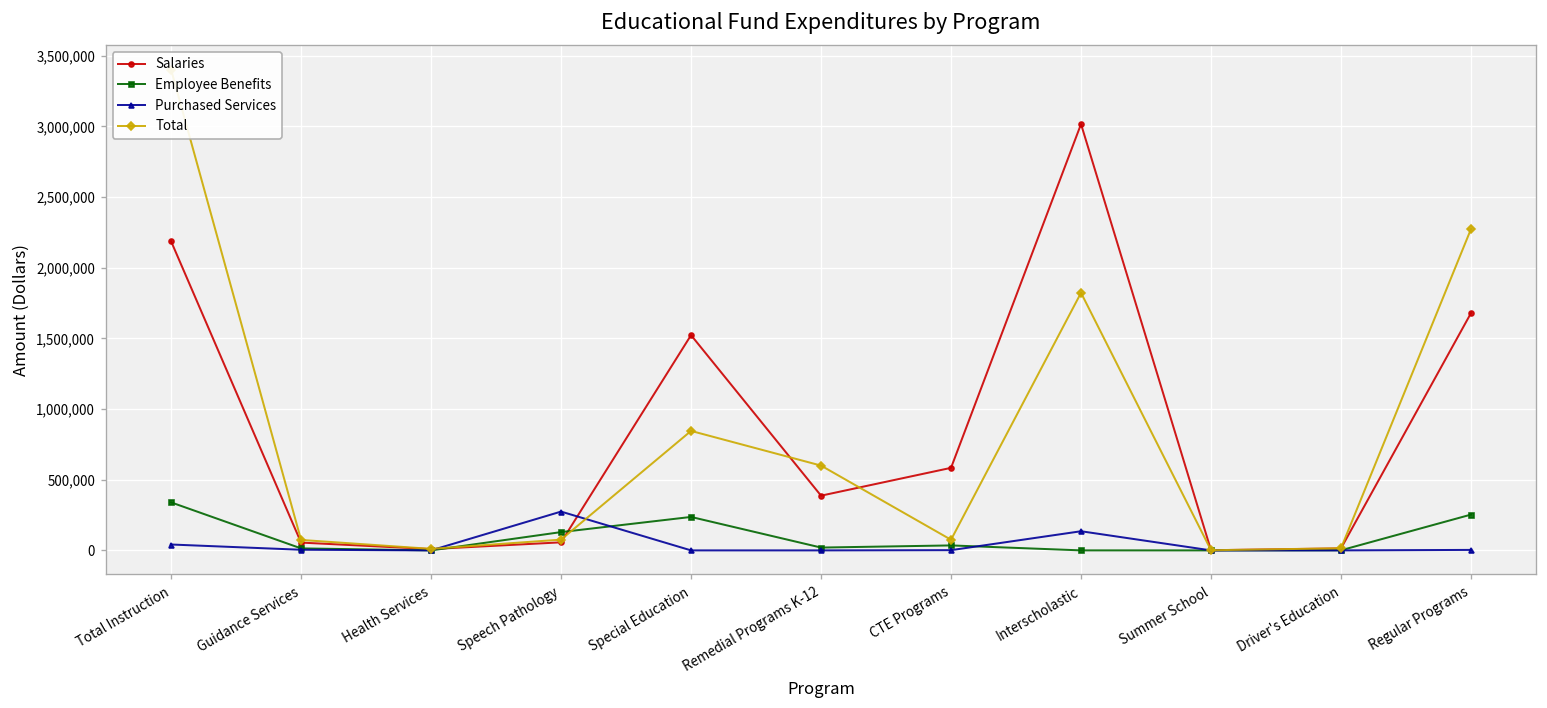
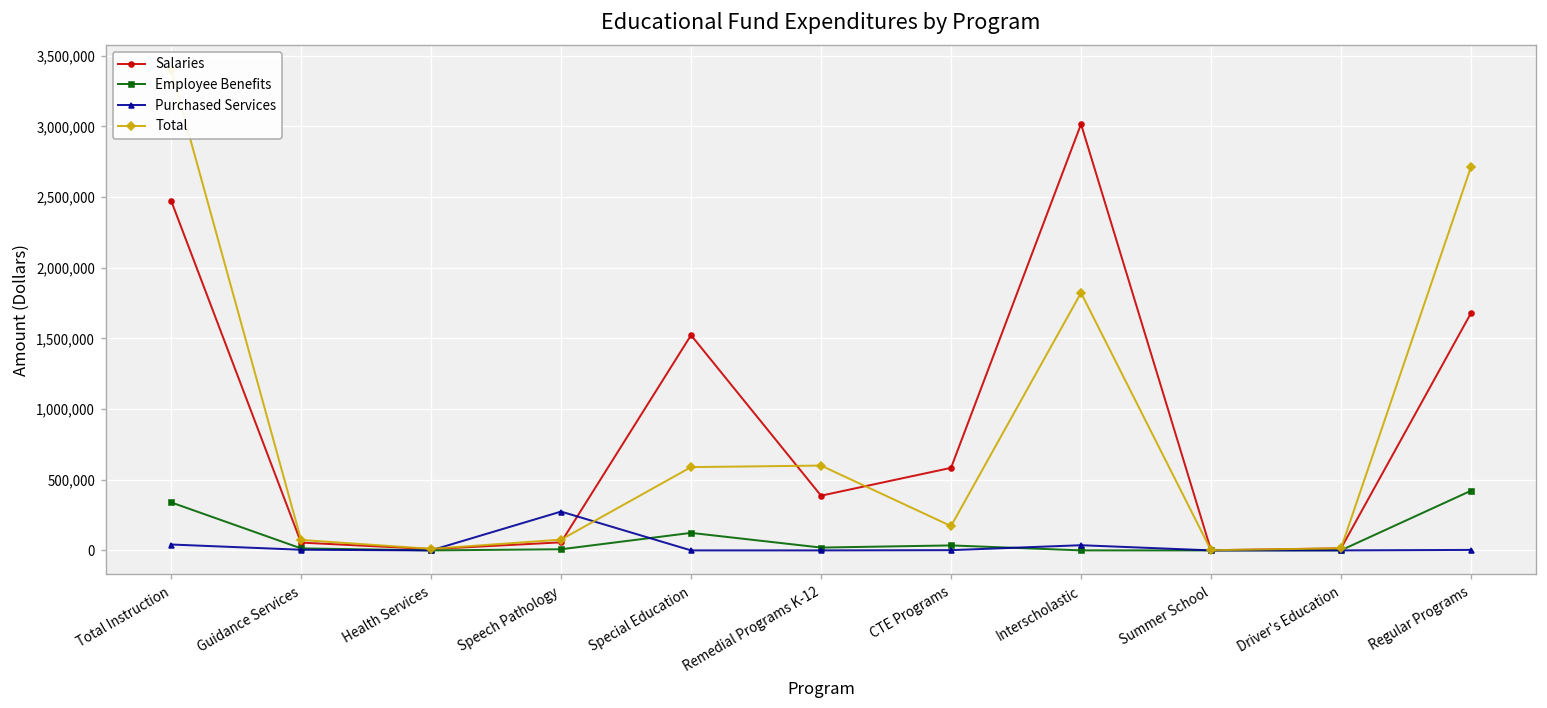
Salaries, Total Instruction: 2,190,000 -> 2,480,000
Employee Benefits, Speech Pathology: 130,000 -> 10,000
Employee Benefits, Special Education: 240,000 -> 120,000
Total, Special Education: 850,000 -> 590,000
Total, CTE Programs: 80,000 -> 170,000
Purchased Services, Interscholastic: 140,000 -> 40,000
Employee Benefits, Regular Programs: 250,000 -> 420,000
Total, Regular Programs: 2,270,000 -> 2,710,000
